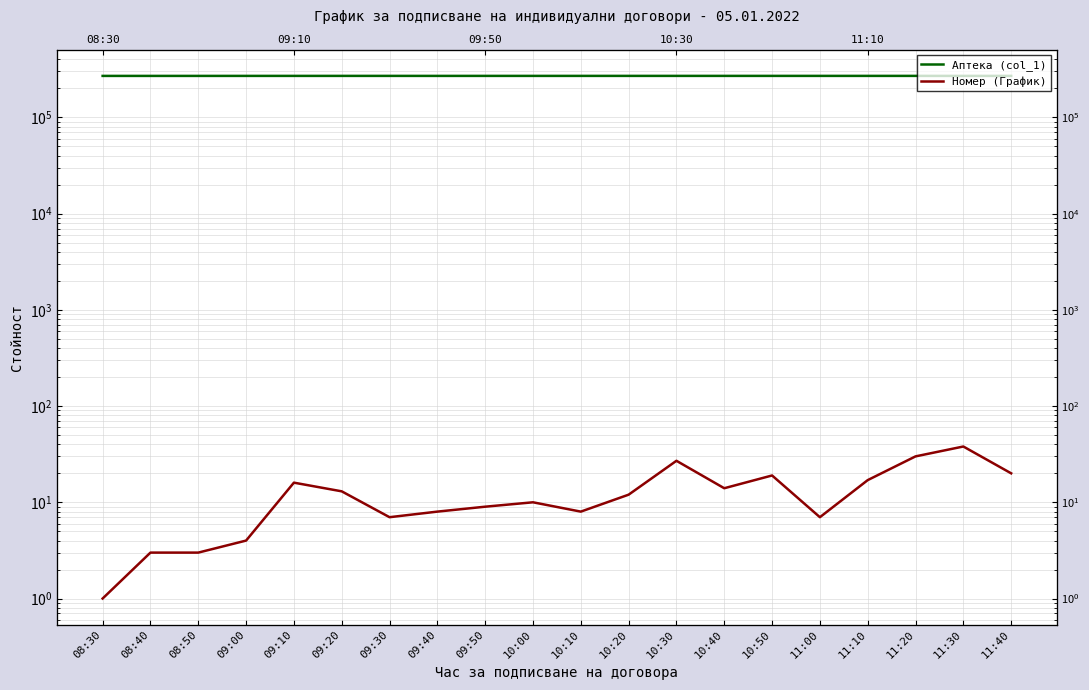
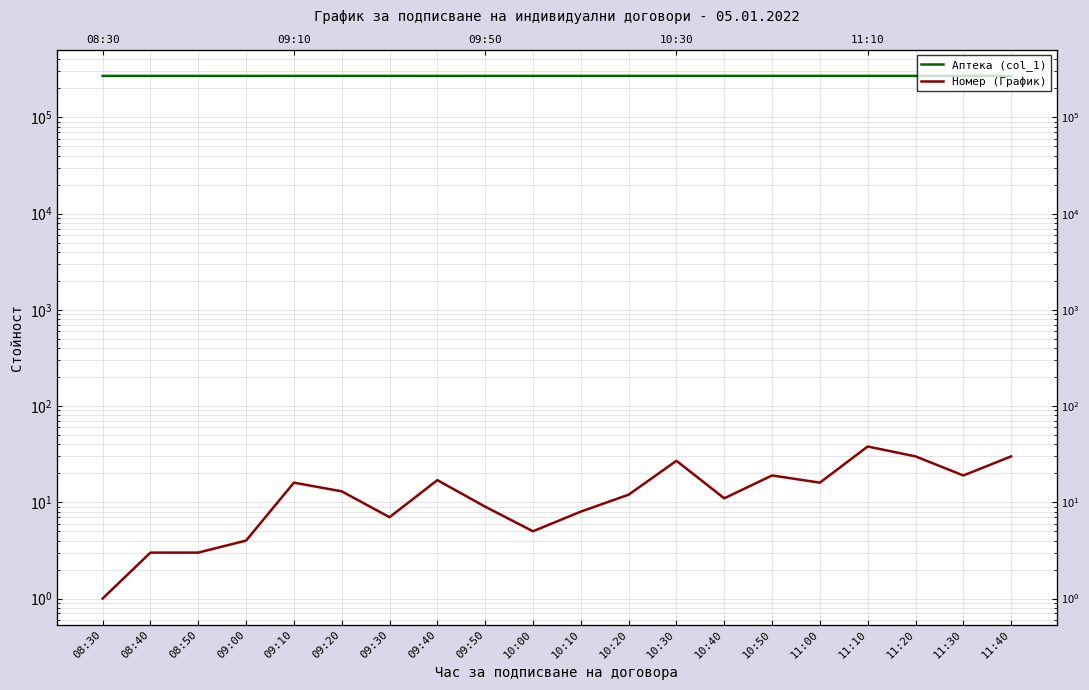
Номер (График), 09:40: 8 -> 17
Номер (График), 10:00: 10 -> 5
Номер (График), 10:40: 14 -> 11
Номер (График), 11:00: 7 -> 16
Номер (График), 11:10: 17 -> 38
Номер (График), 11:30: 38 -> 19
Номер (График), 11:40: 20 -> 30
